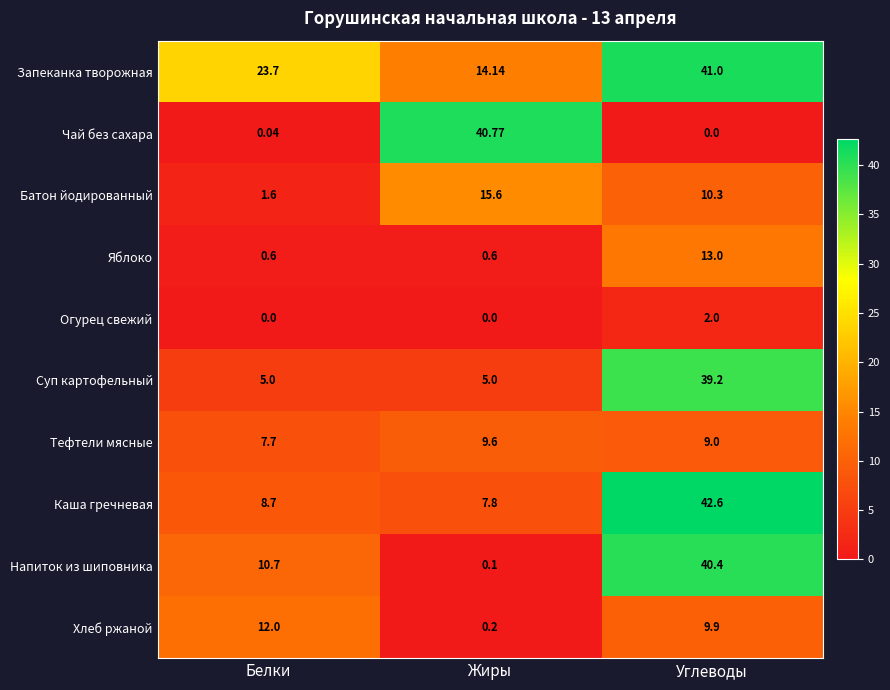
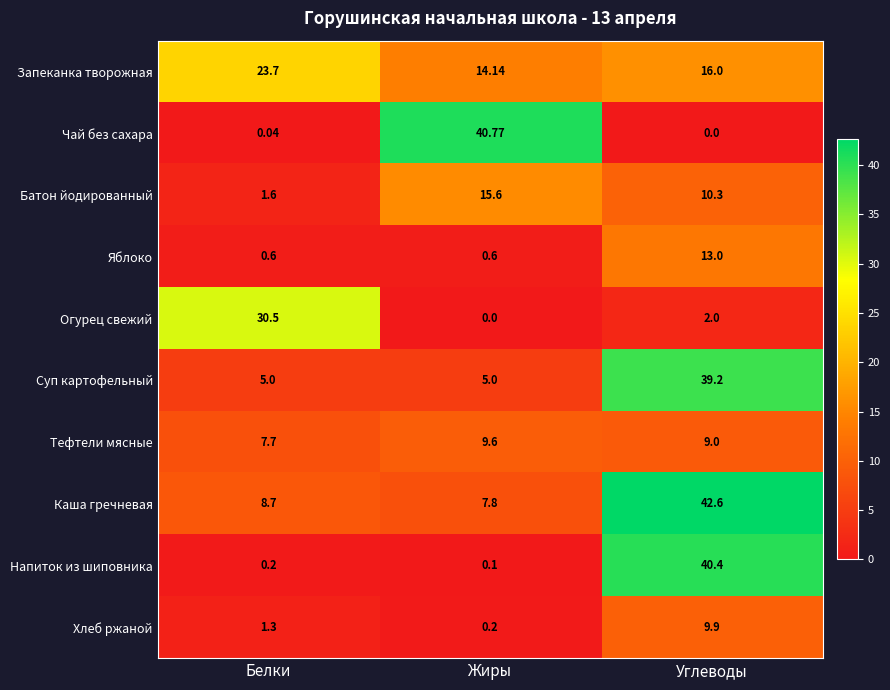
Запеканка творожная, Углеводы: 41.0 -> 16.0
Огурец свежий, Белки: 0.0 -> 30.5
Напиток из шиповника, Белки: 10.7 -> 0.2
Хлеб ржаной, Белки: 12.0 -> 1.3
